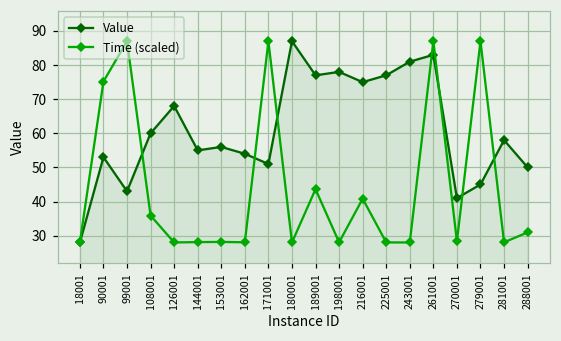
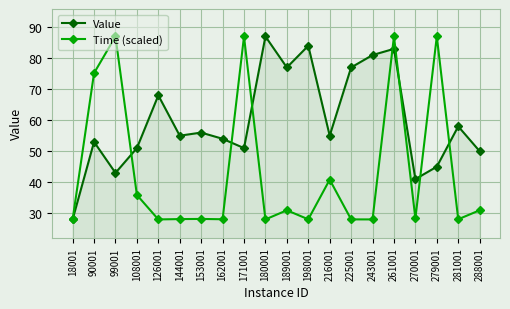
Value, 108001: 60 -> 51
Time (scaled), 189001: 44 -> 31
Value, 198001: 78 -> 84
Value, 216001: 75 -> 55
